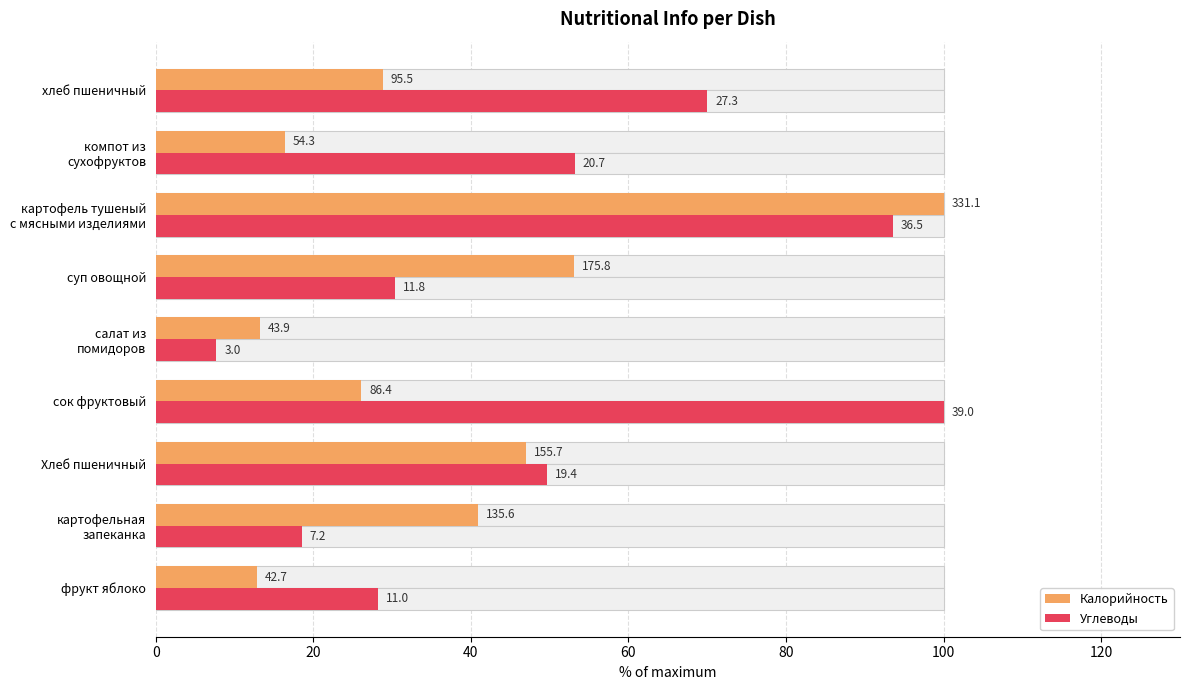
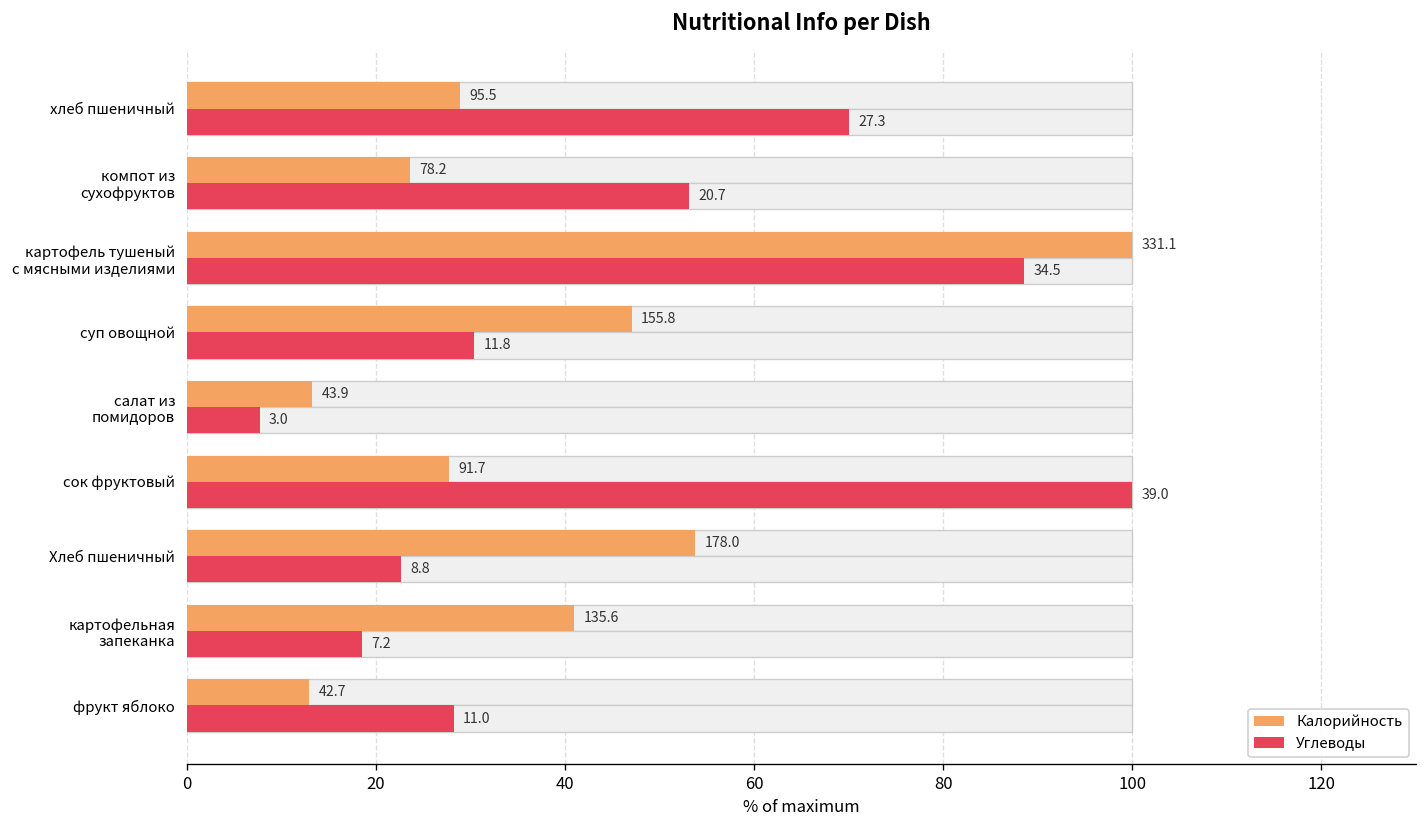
Калорийность, компот из сухофруктов: 54.3 -> 78.2
Углеводы, картофель тушеный с мясными изделиями: 36.5 -> 34.5
Калорийность, суп овощной: 175.8 -> 155.8
Калорийность, сок фруктовый: 86.4 -> 91.7
Калорийность, Хлеб пшеничный: 155.7 -> 178.0
Углеводы, Хлеб пшеничный: 19.4 -> 8.8
